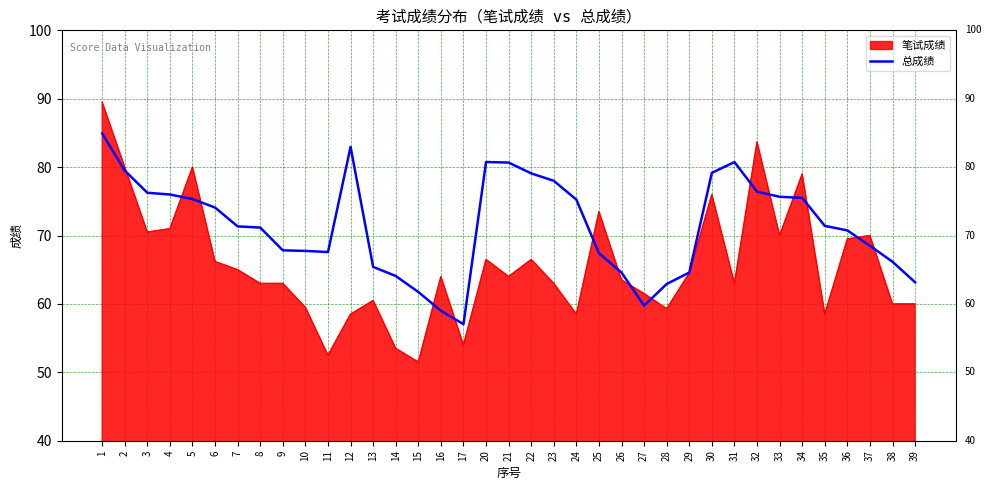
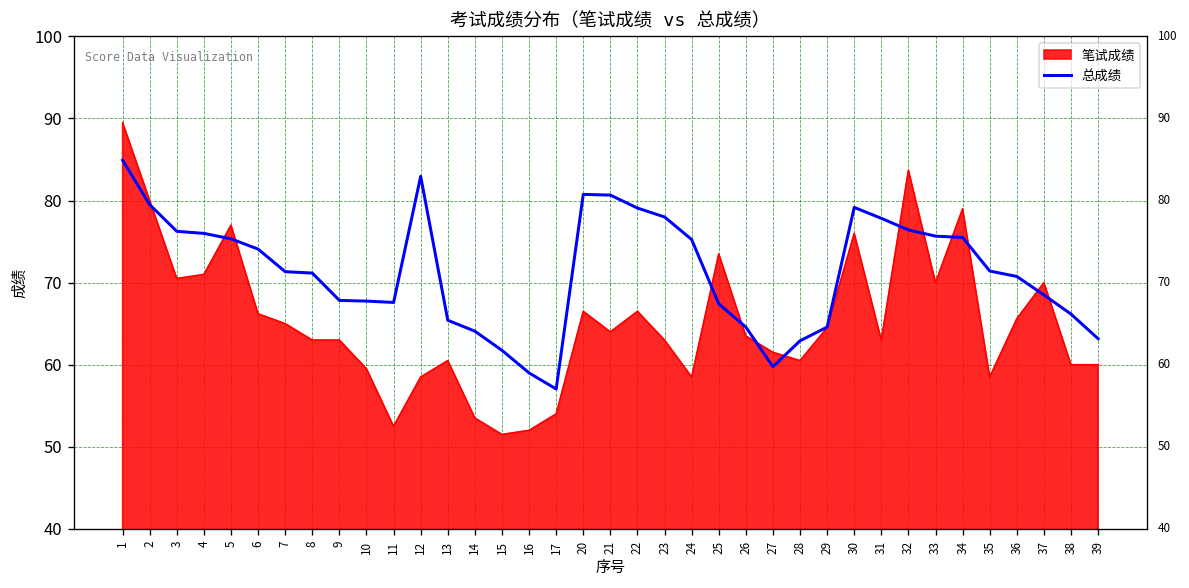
笔试成绩, 5: 80 -> 77
笔试成绩, 16: 64 -> 52
笔试成绩, 28: 59 -> 61
总成绩, 31: 81 -> 78
笔试成绩, 36: 70 -> 66
